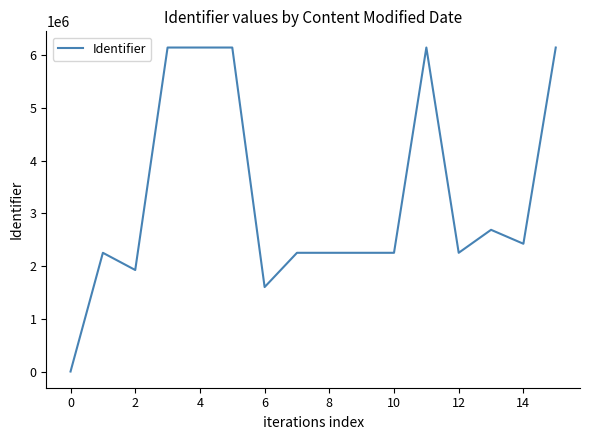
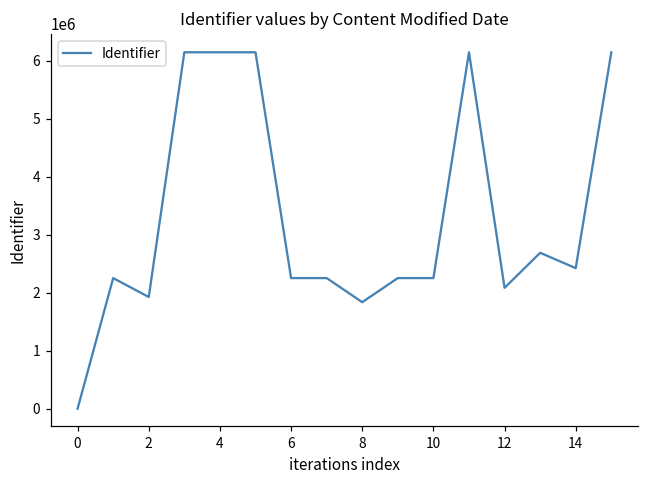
6: 1600000 -> 2300000
8: 2300000 -> 1800000
12: 2300000 -> 2100000
